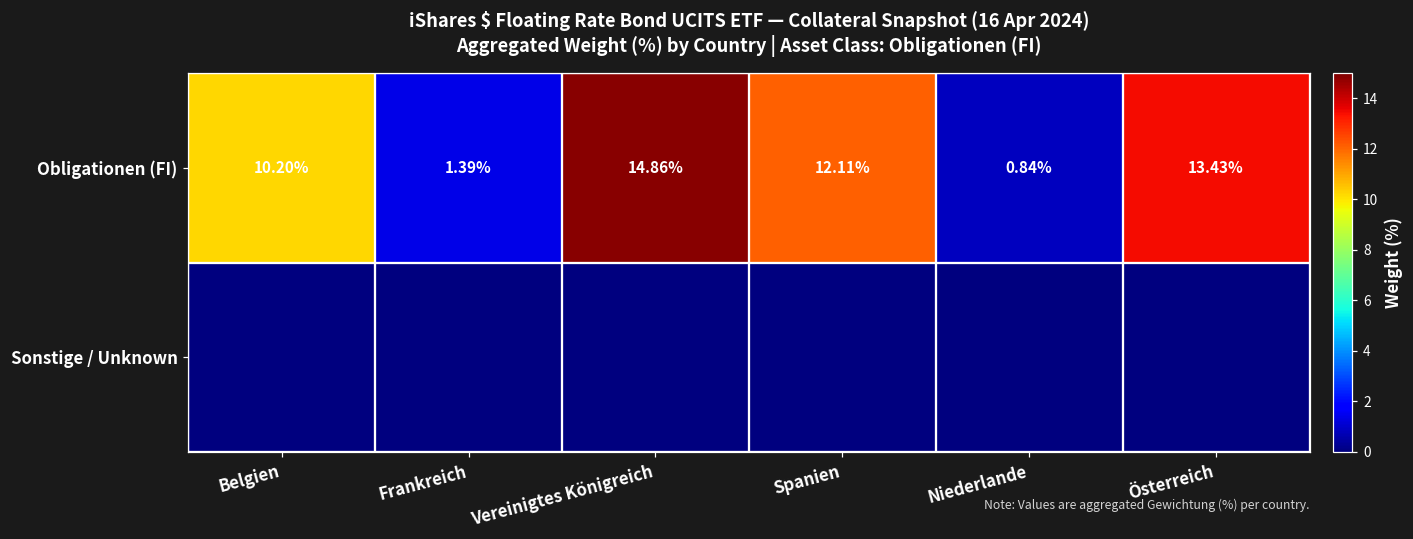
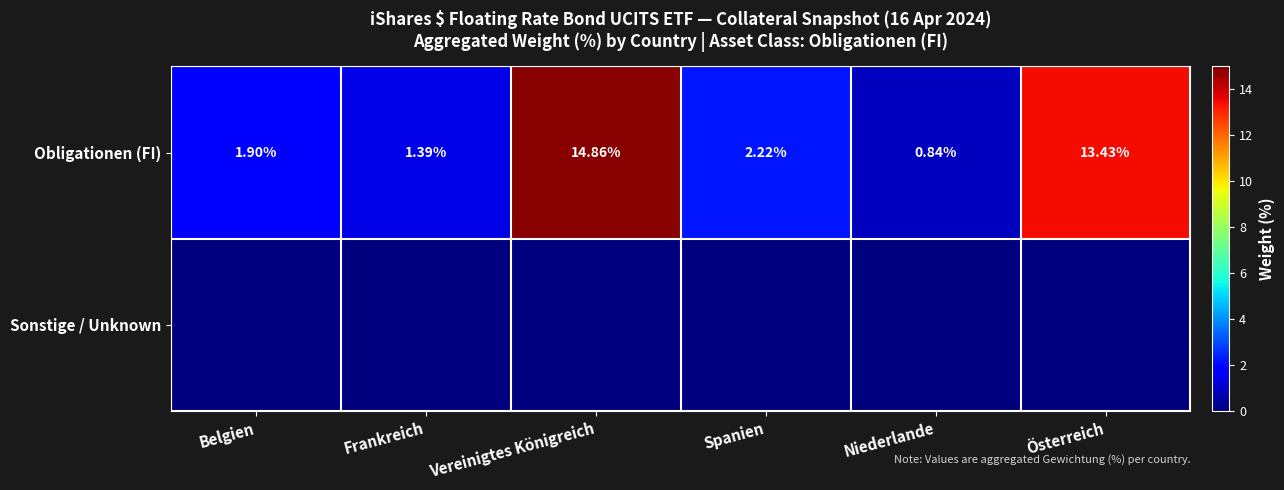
Obligationen (FI), Belgien: 10.20% -> 1.90%
Obligationen (FI), Spanien: 12.11% -> 2.22%
